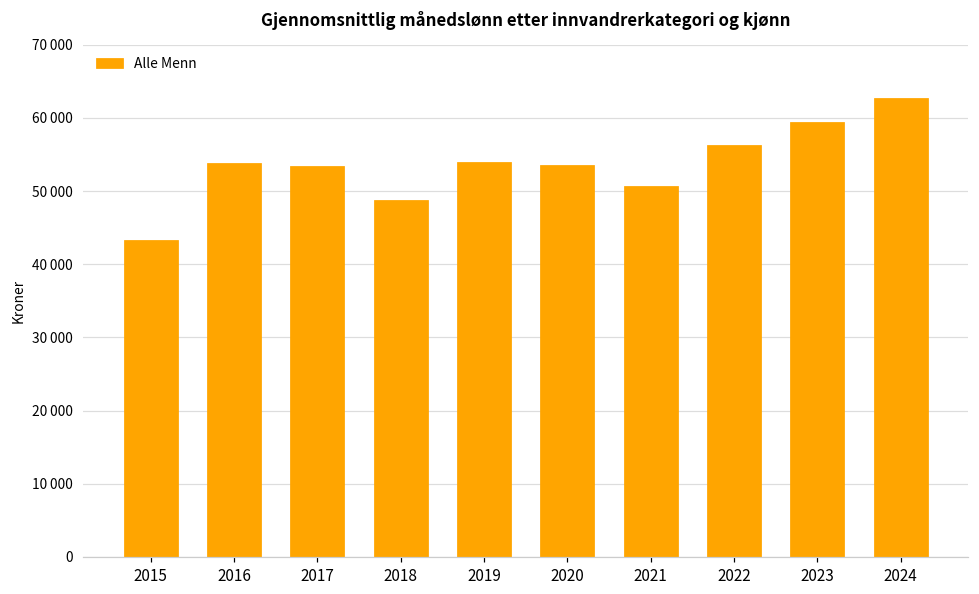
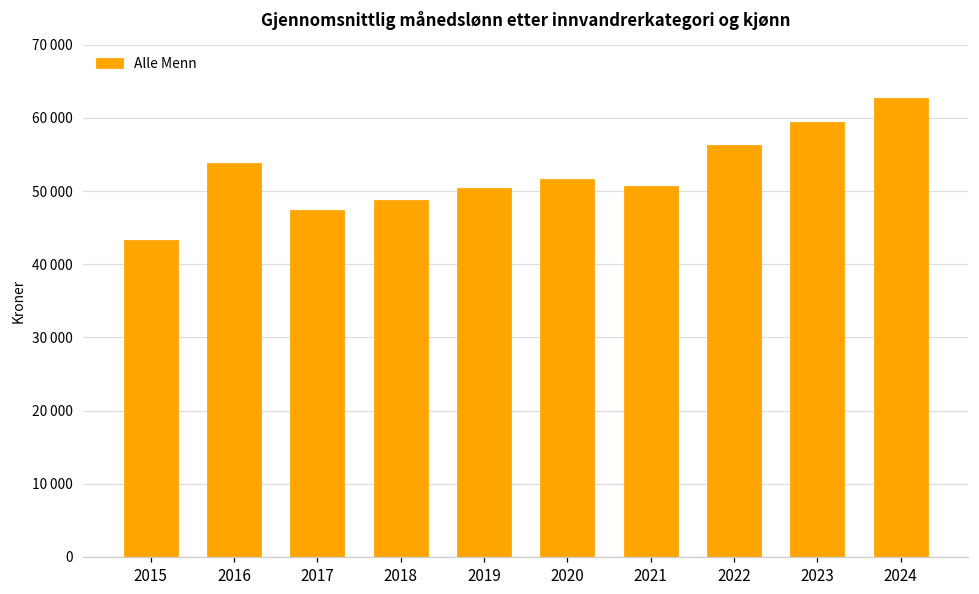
2017: 53000 -> 47000
2019: 54000 -> 50000
2020: 54000 -> 52000
